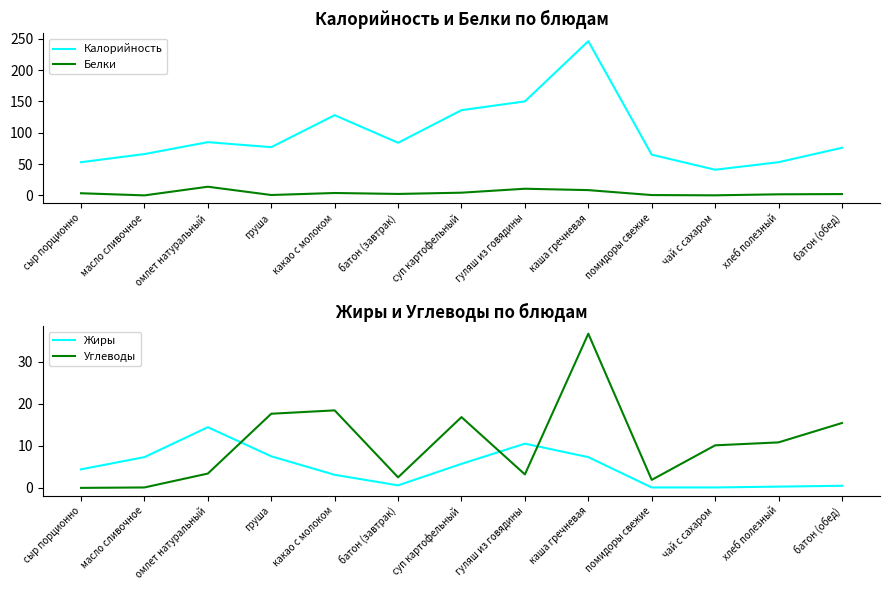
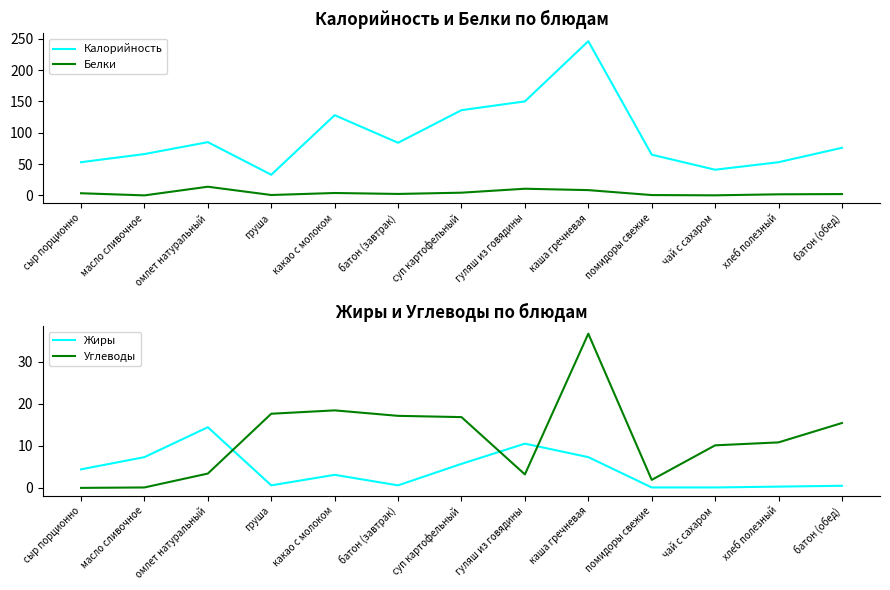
Калорийность и Белки по блюдам, Калорийность, груша: 80 -> 30
Жиры и Углеводы по блюдам, Жиры, груша: 8 -> 1
Жиры и Углеводы по блюдам, Углеводы, батон (завтрак): 3 -> 17
